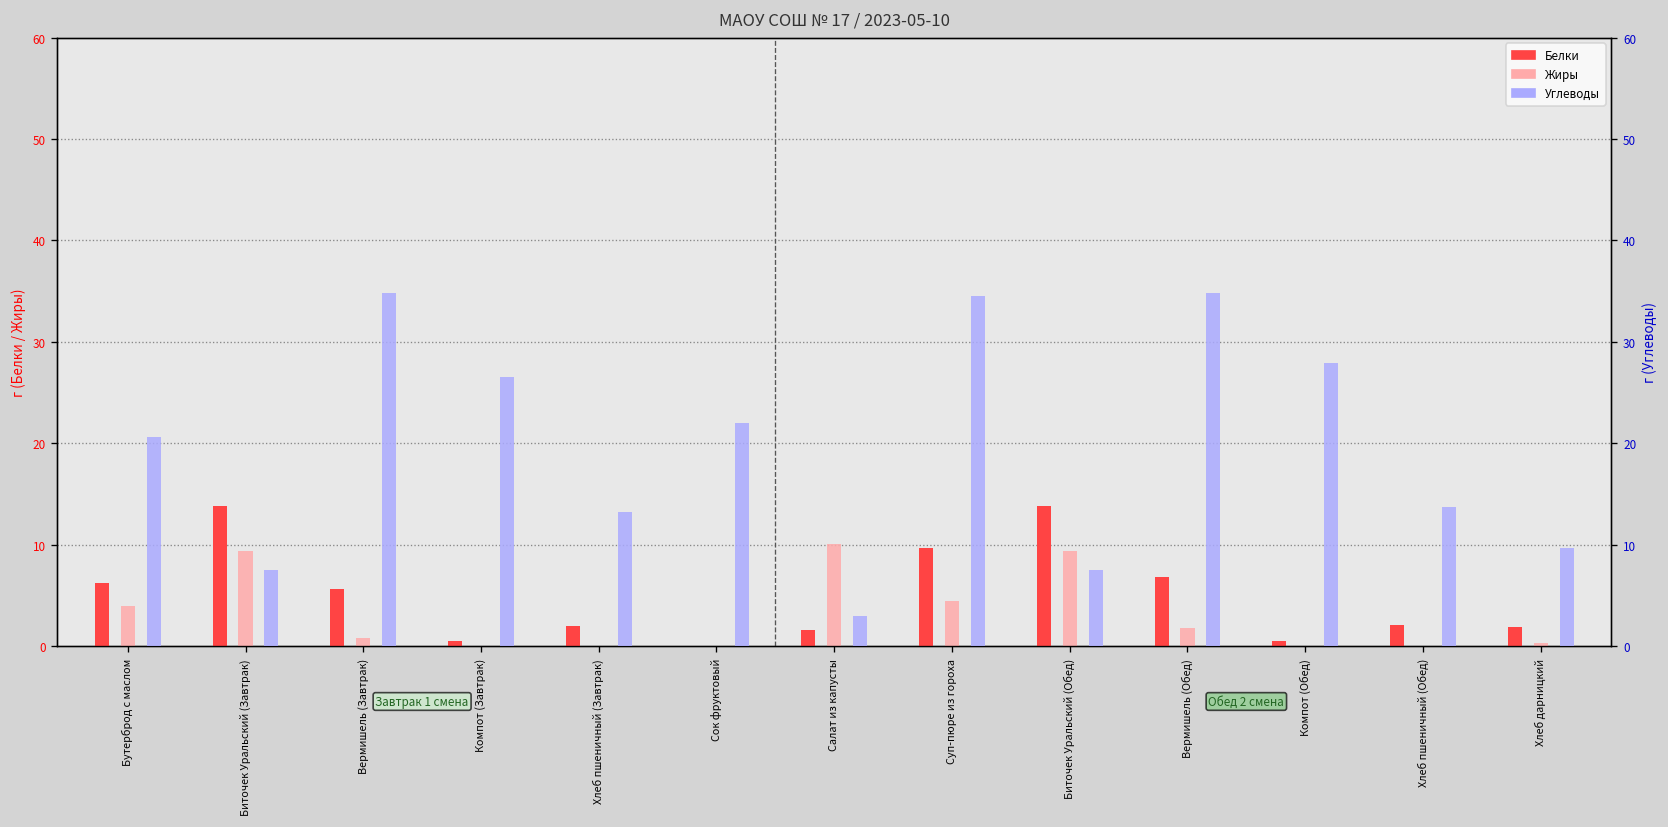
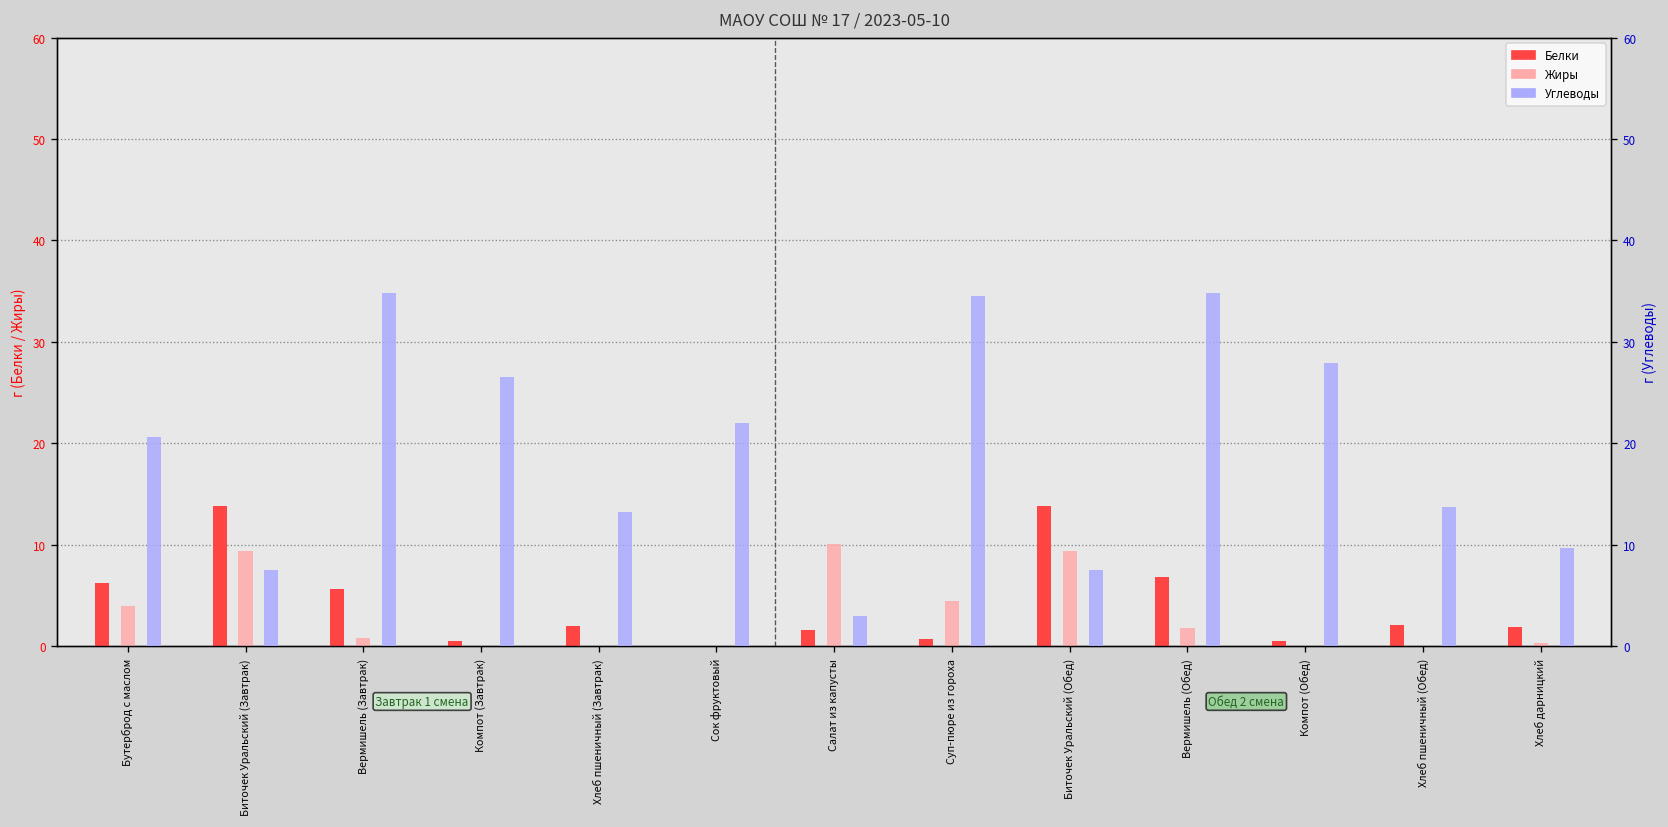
Белки, Суп-пюре из гороха: 10 -> 1
